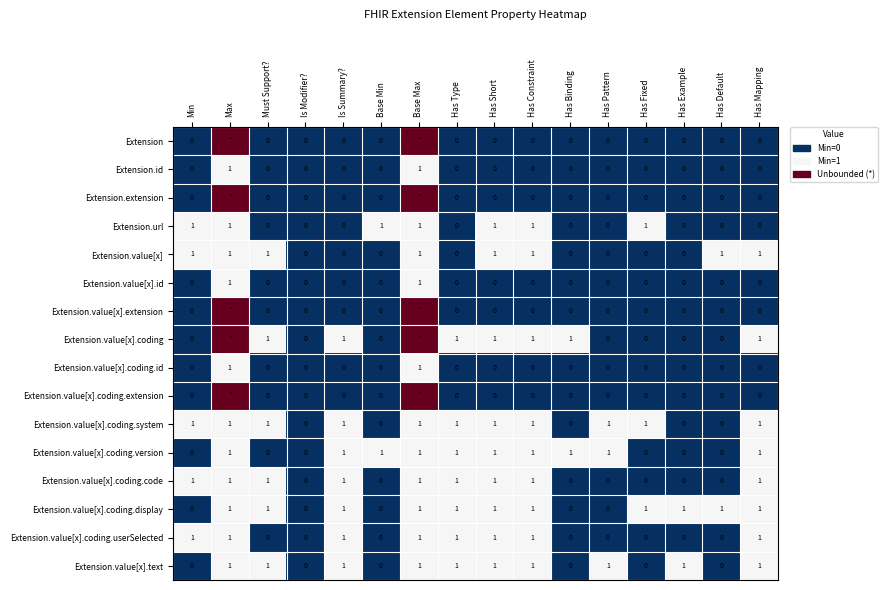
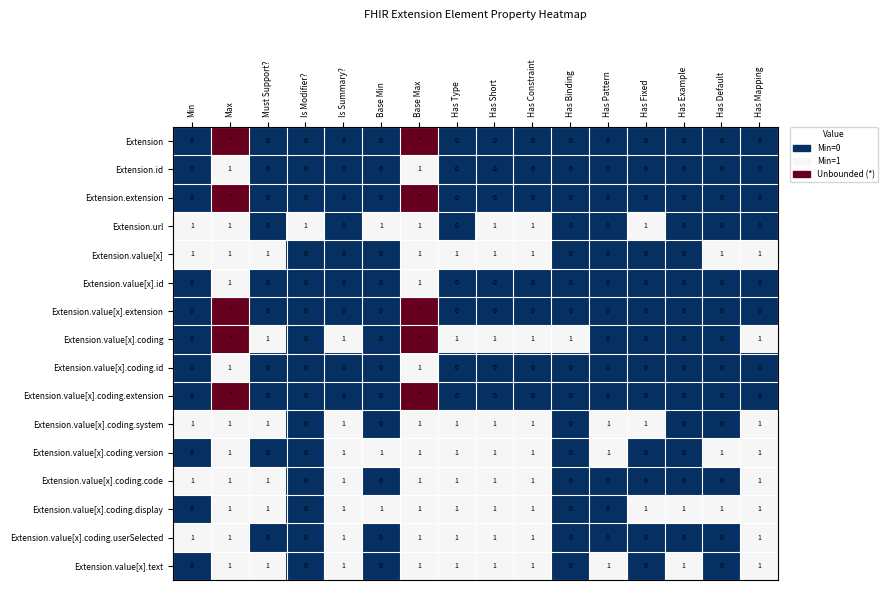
Extension.url, Is Modifier?: 0 -> 1
Extension.value[x], Has Type: 0 -> 1
Extension.value[x].coding.version, Has Binding: 1 -> 0
Extension.value[x].coding.version, Has Default: 0 -> 1
Extension.value[x].coding.display, Base Min: 0 -> 1
